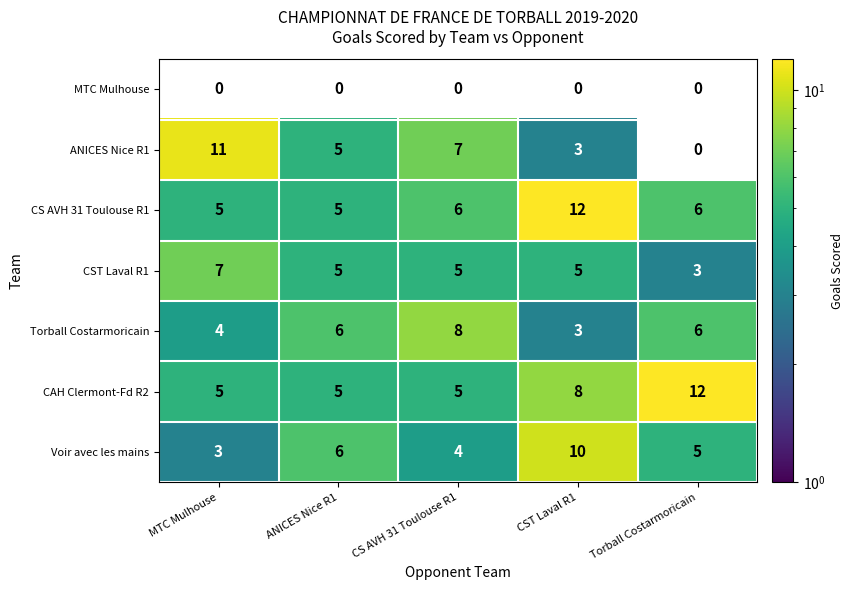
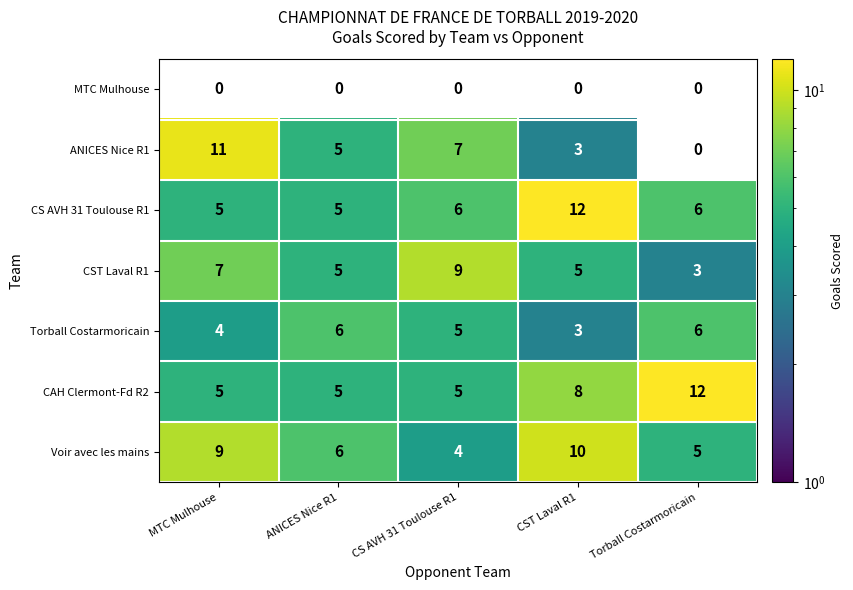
CST Laval R1, CS AVH 31 Toulouse R1: 5 -> 9
Torball Costarmoricain, CS AVH 31 Toulouse R1: 8 -> 5
Voir avec les mains, MTC Mulhouse: 3 -> 9
